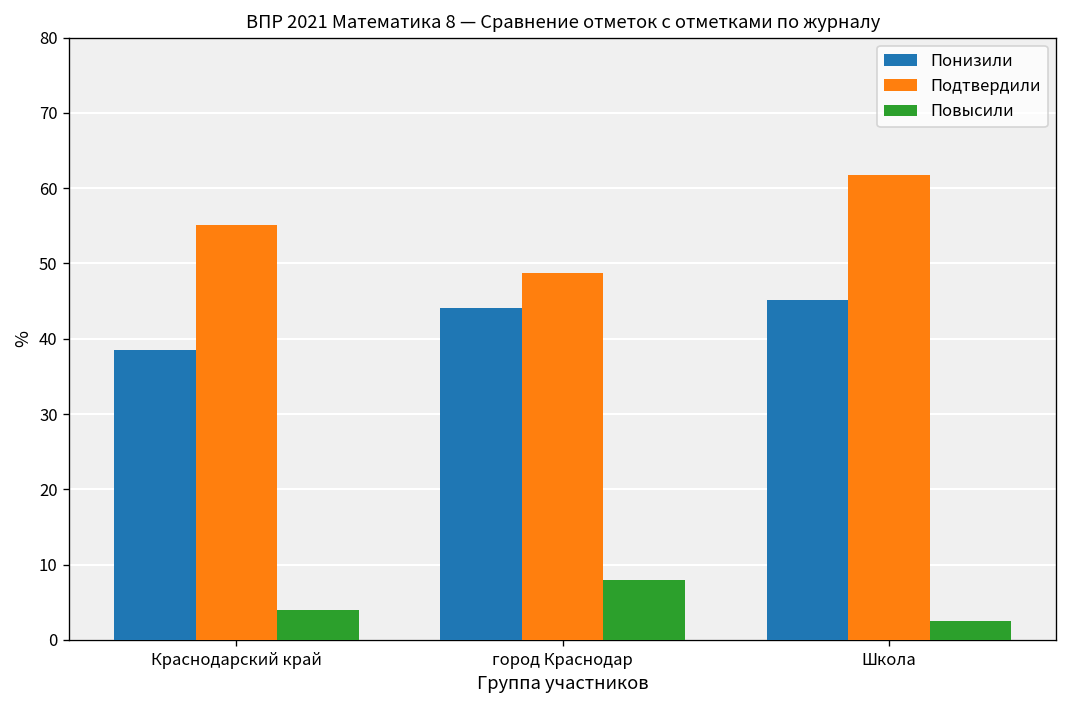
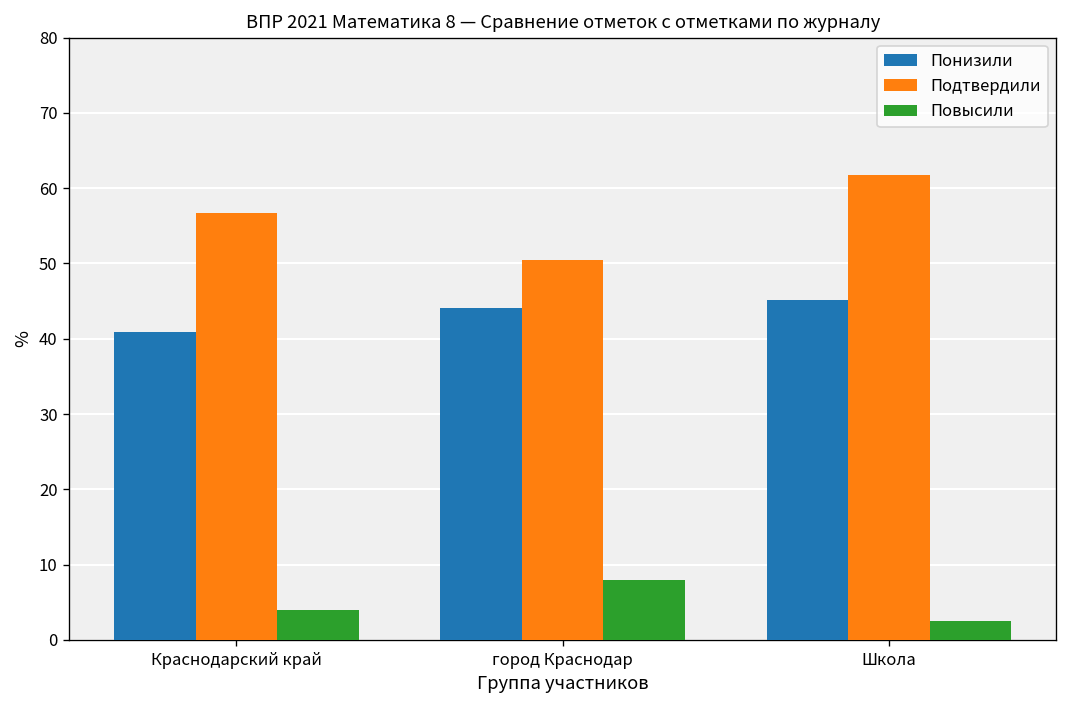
Понизили, Краснодарский край: 38 -> 41
Подтвердили, Краснодарский край: 55 -> 57
Подтвердили, город Краснодар: 49 -> 51
